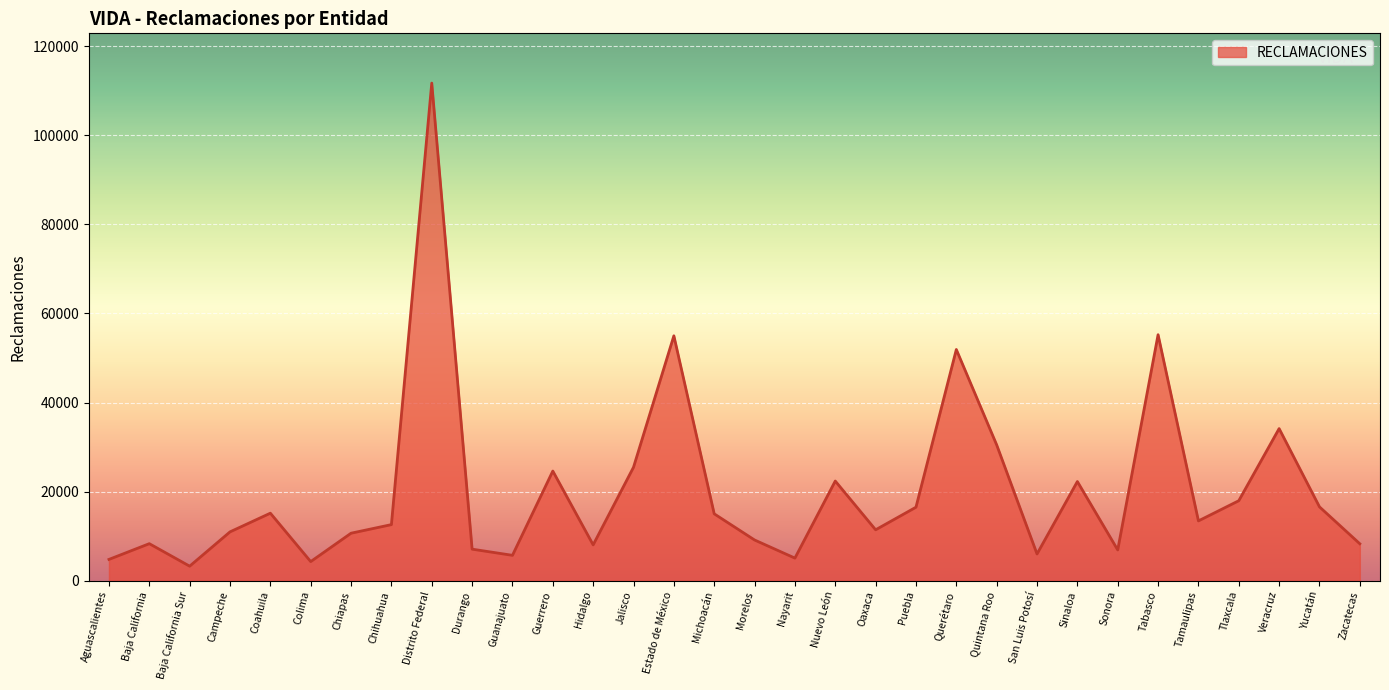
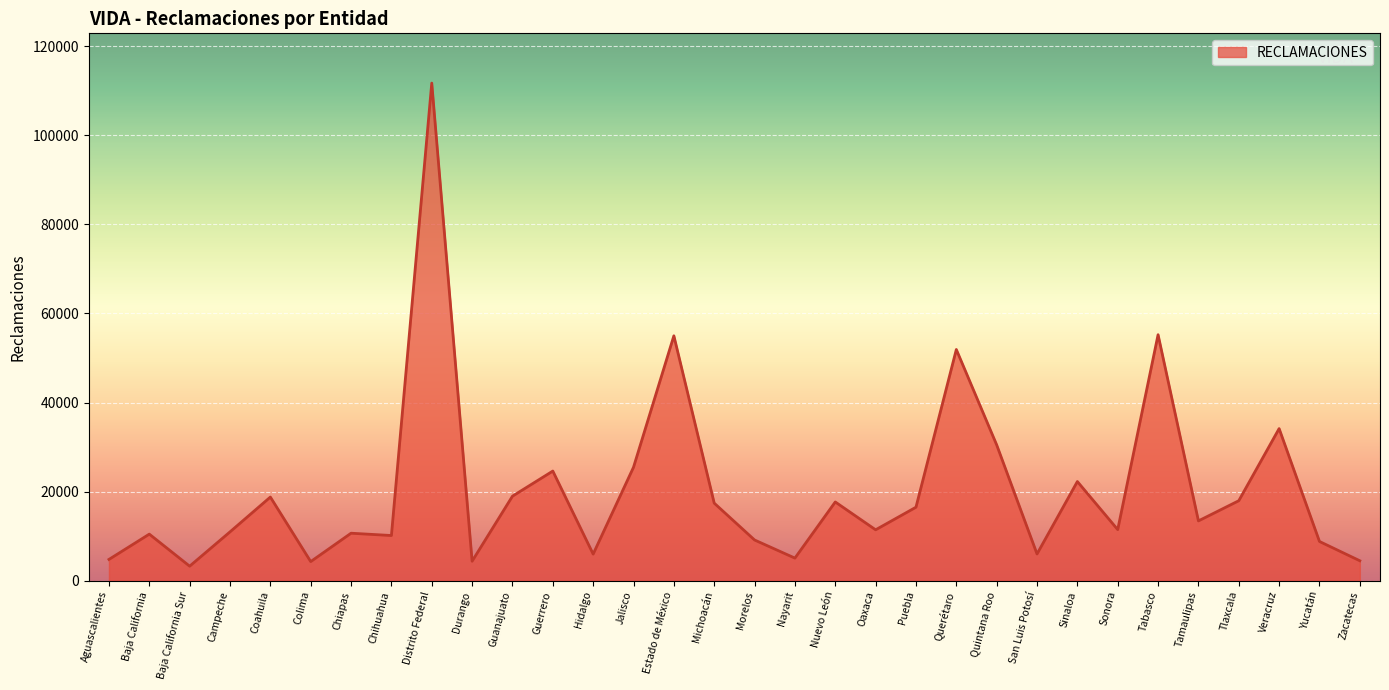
Baja California: 8000 -> 10000
Coahuila: 15000 -> 19000
Chihuahua: 13000 -> 10000
Durango: 7000 -> 4000
Guanajuato: 6000 -> 19000
Hidalgo: 8000 -> 6000
Michoacán: 15000 -> 17000
Nuevo León: 22000 -> 18000
Sonora: 7000 -> 11000
Yucatán: 17000 -> 9000
Zacatecas: 8000 -> 4000
